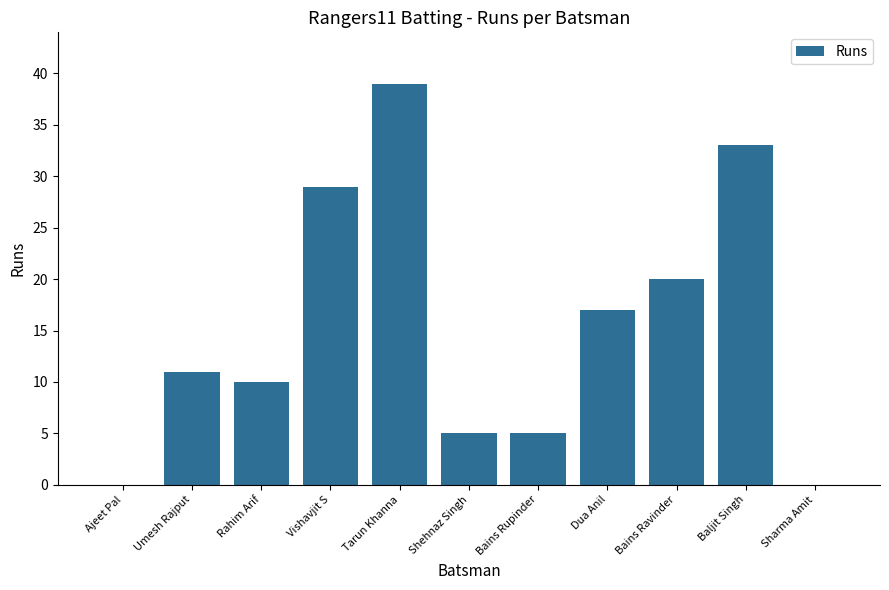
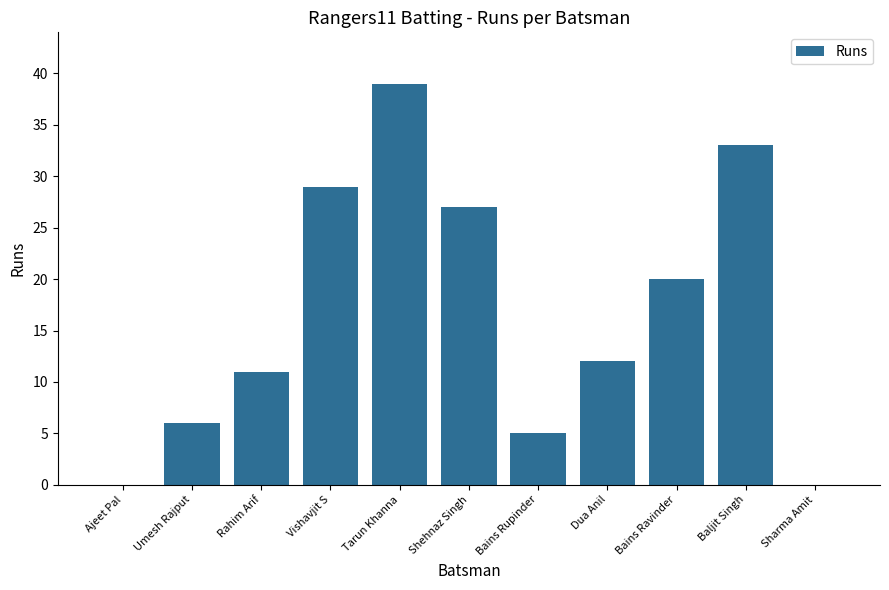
Umesh Rajput: 11 -> 6
Rahim Arif: 10 -> 11
Shehnaz Singh: 5 -> 27
Dua Anil: 17 -> 12
